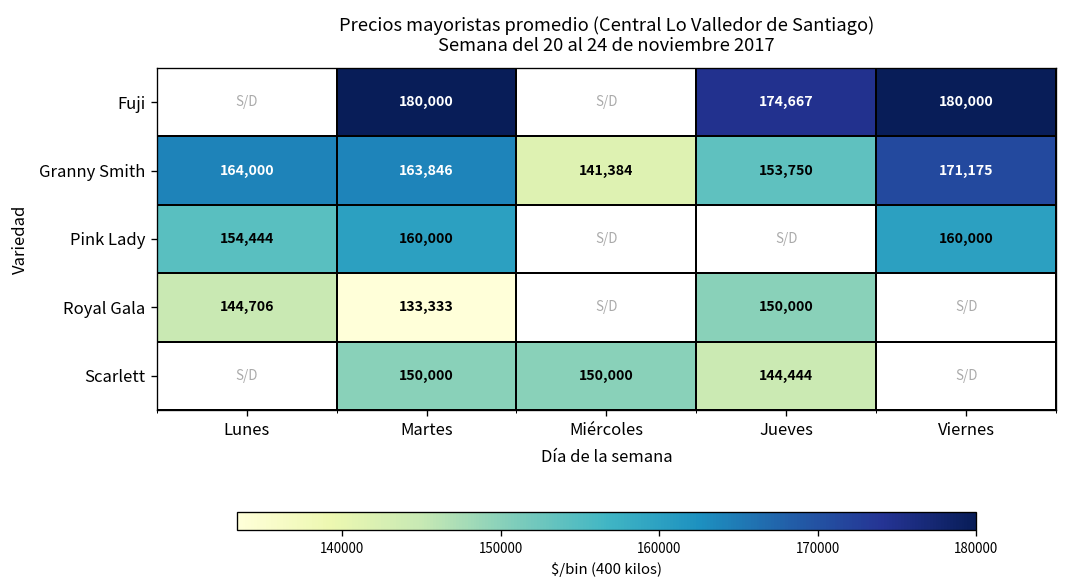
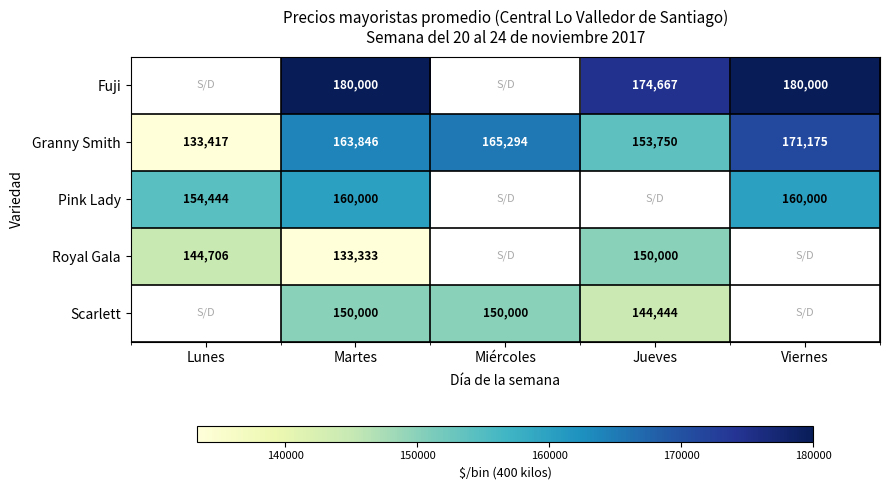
Granny Smith, Lunes: 164,000 -> 133,417
Granny Smith, Miércoles: 141,384 -> 165,294
